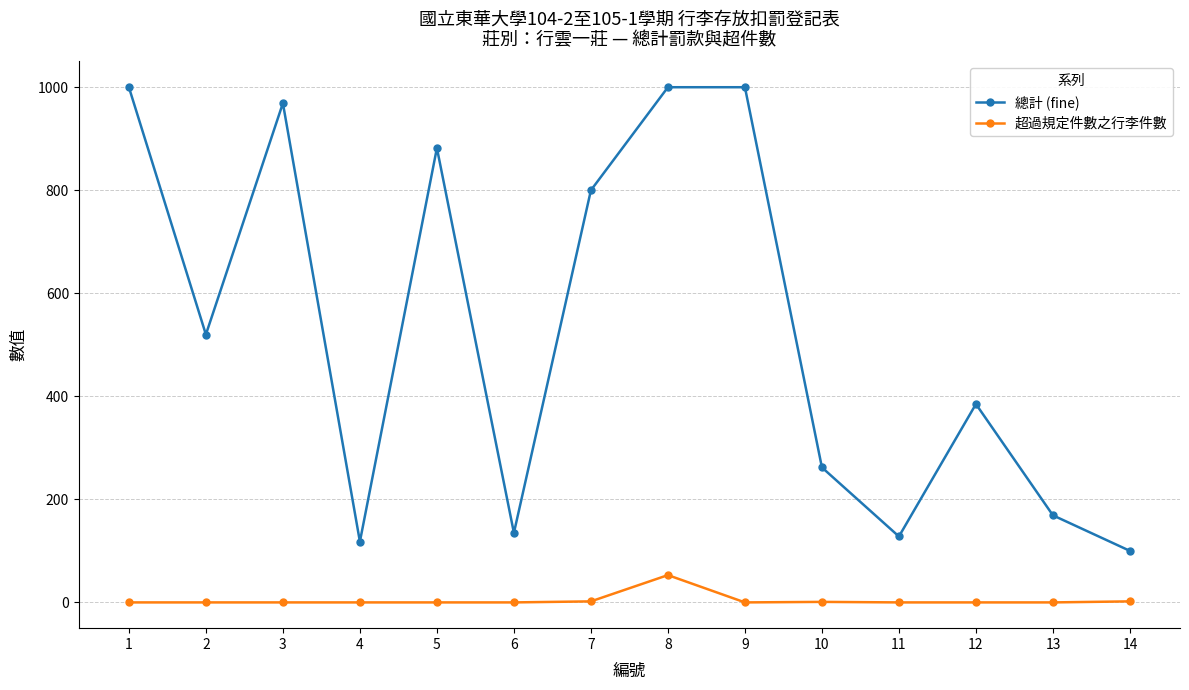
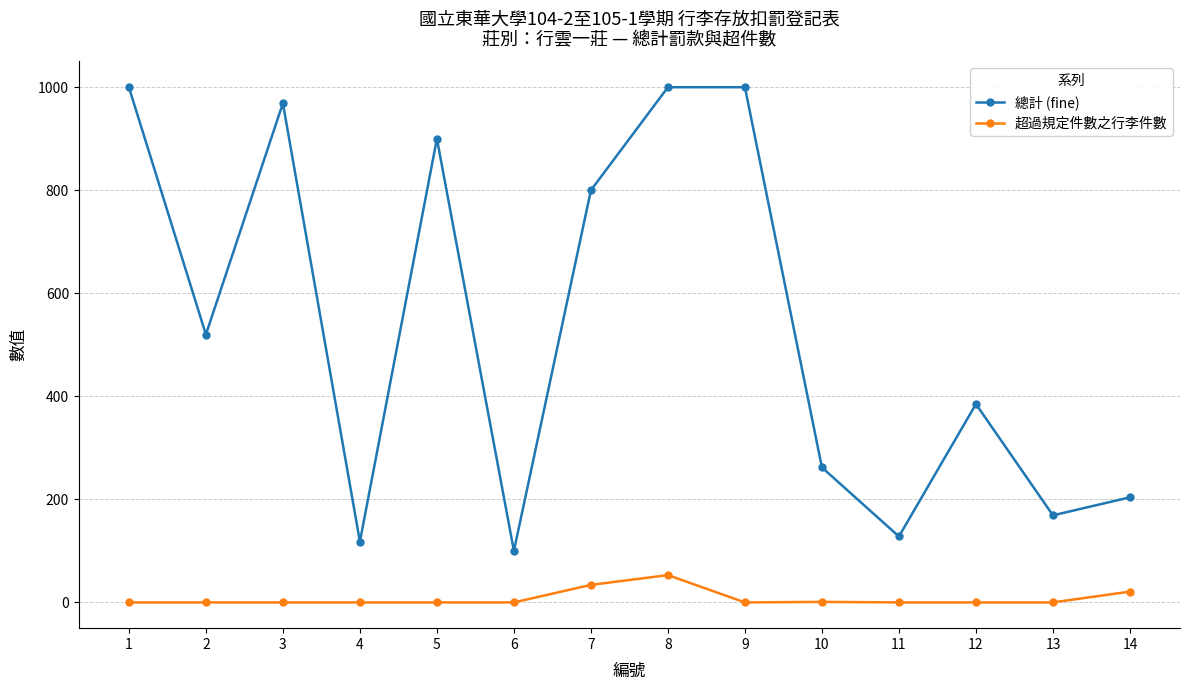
總計 (fine), 5: 880 -> 900
總計 (fine), 6: 140 -> 100
超過規定件數之行李件數, 7: 0 -> 30
總計 (fine), 14: 100 -> 200
超過規定件數之行李件數, 14: 0 -> 20
